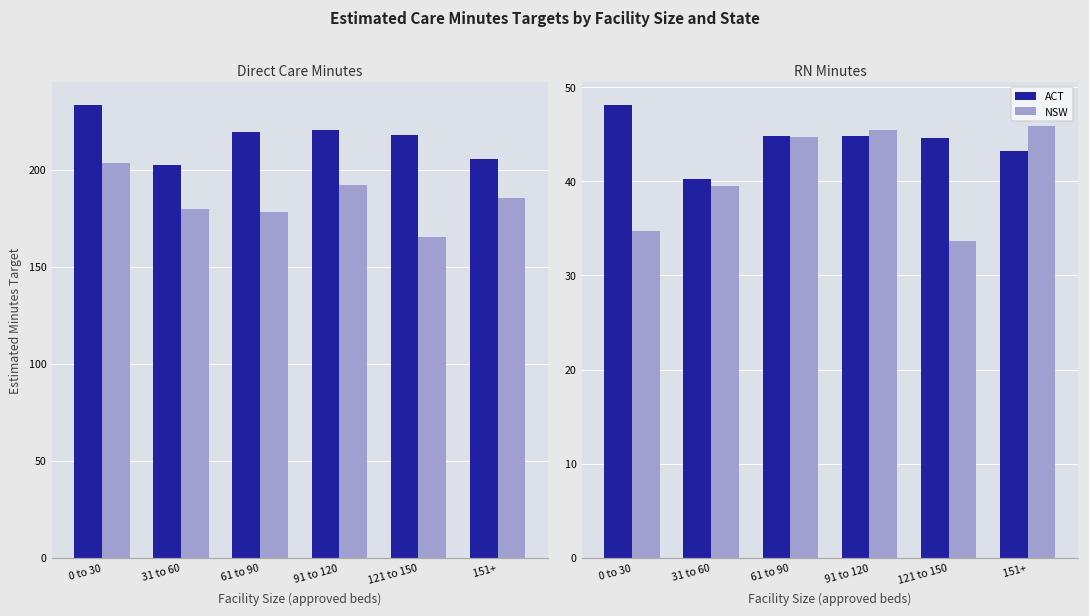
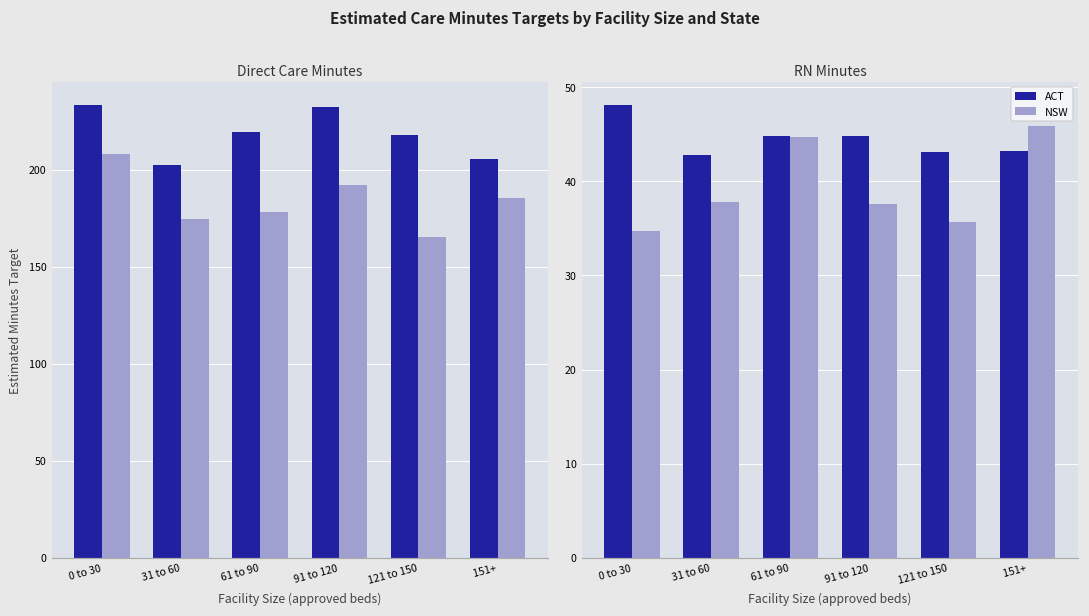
Direct Care Minutes, NSW, 0 to 30: 203 -> 208
Direct Care Minutes, NSW, 31 to 60: 180 -> 175
Direct Care Minutes, ACT, 91 to 120: 220 -> 232
RN Minutes, ACT, 31 to 60: 40 -> 43
RN Minutes, NSW, 31 to 60: 39 -> 38
RN Minutes, NSW, 91 to 120: 46 -> 38
RN Minutes, ACT, 121 to 150: 45 -> 43
RN Minutes, NSW, 121 to 150: 34 -> 36
